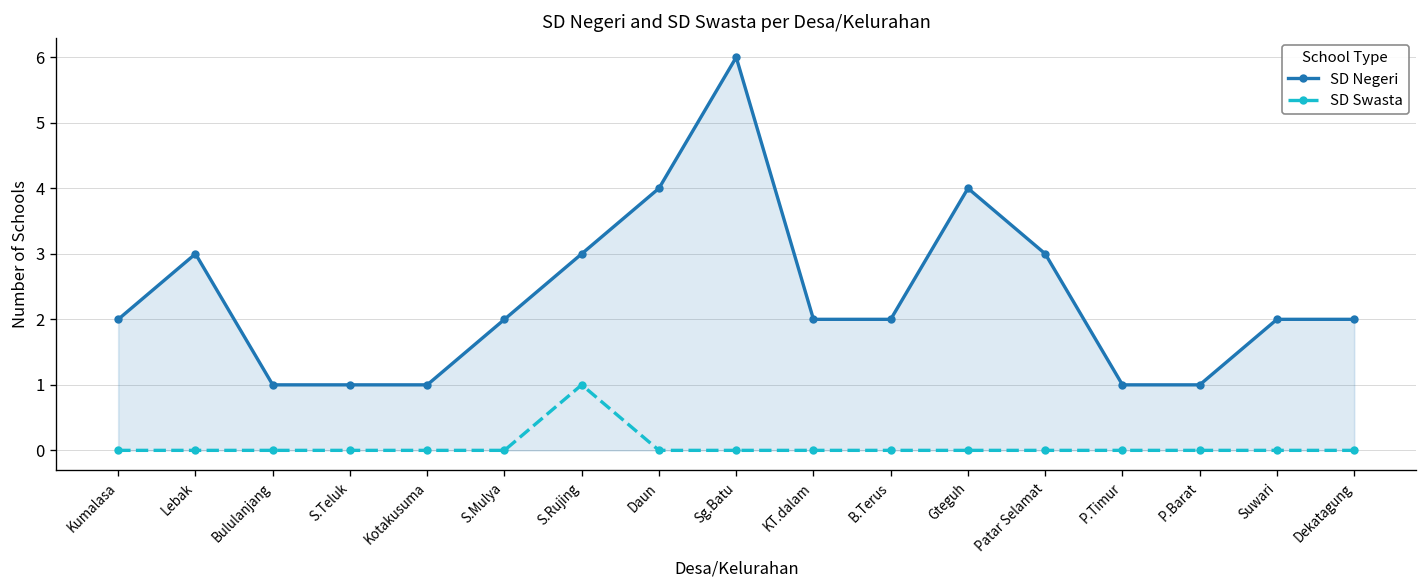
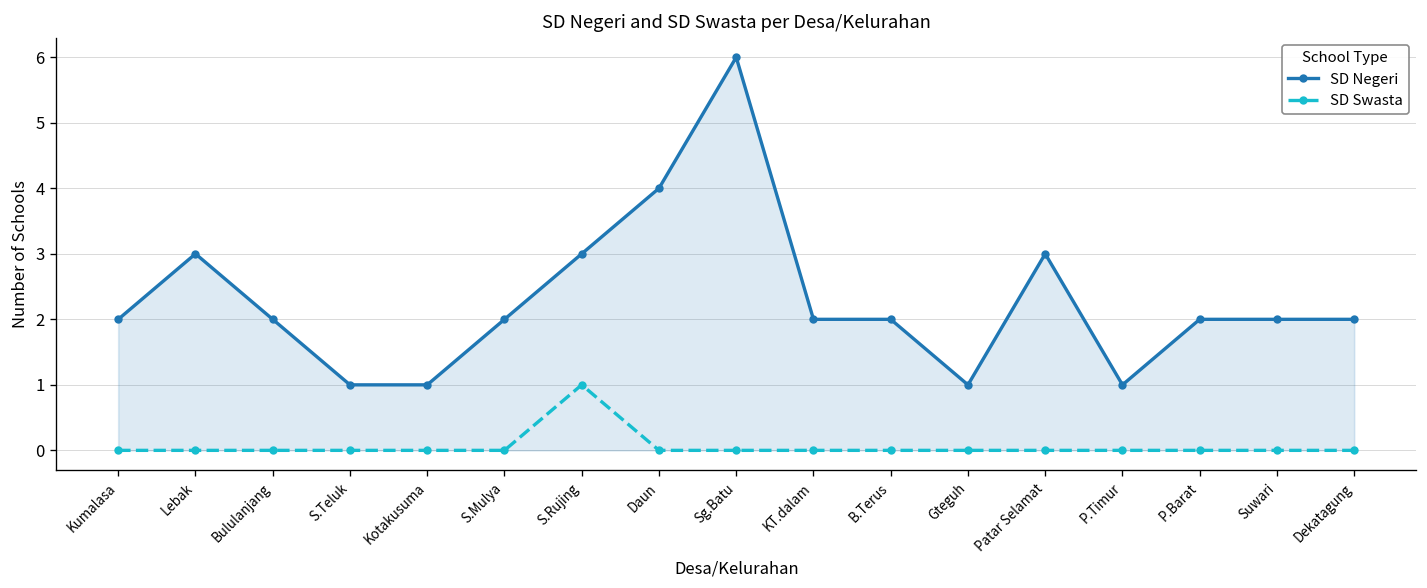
SD Negeri, Bululanjang: 1 -> 2
SD Negeri, Gteguh: 4 -> 1
SD Negeri, P.Barat: 1 -> 2
